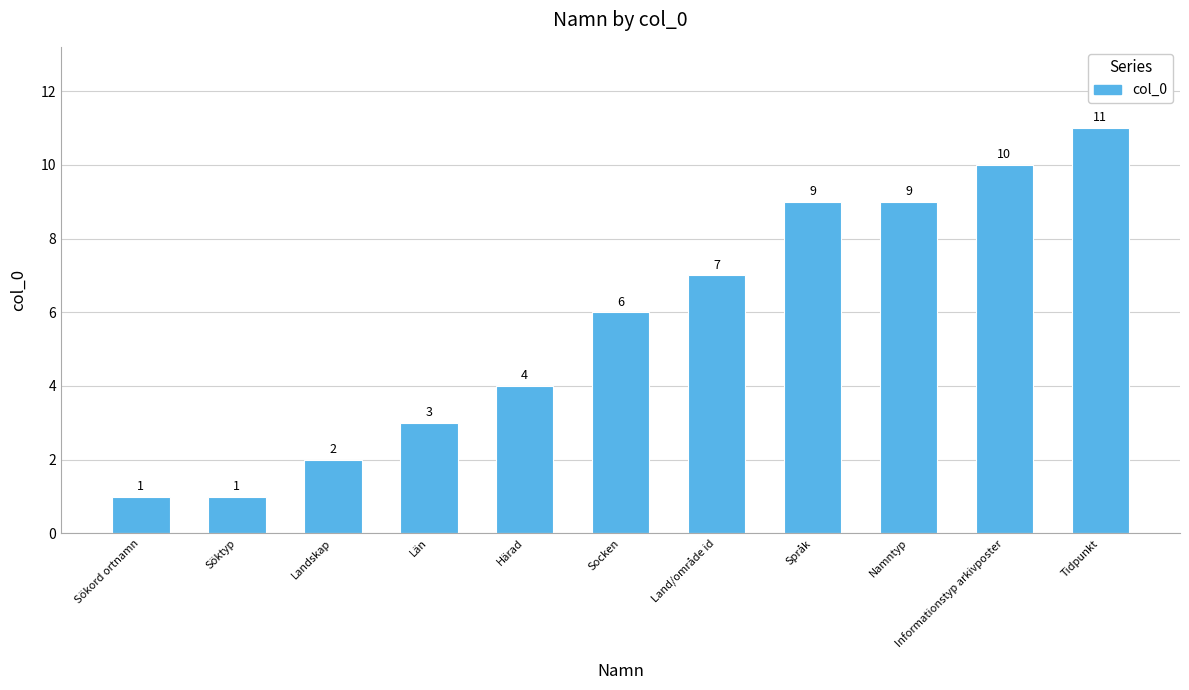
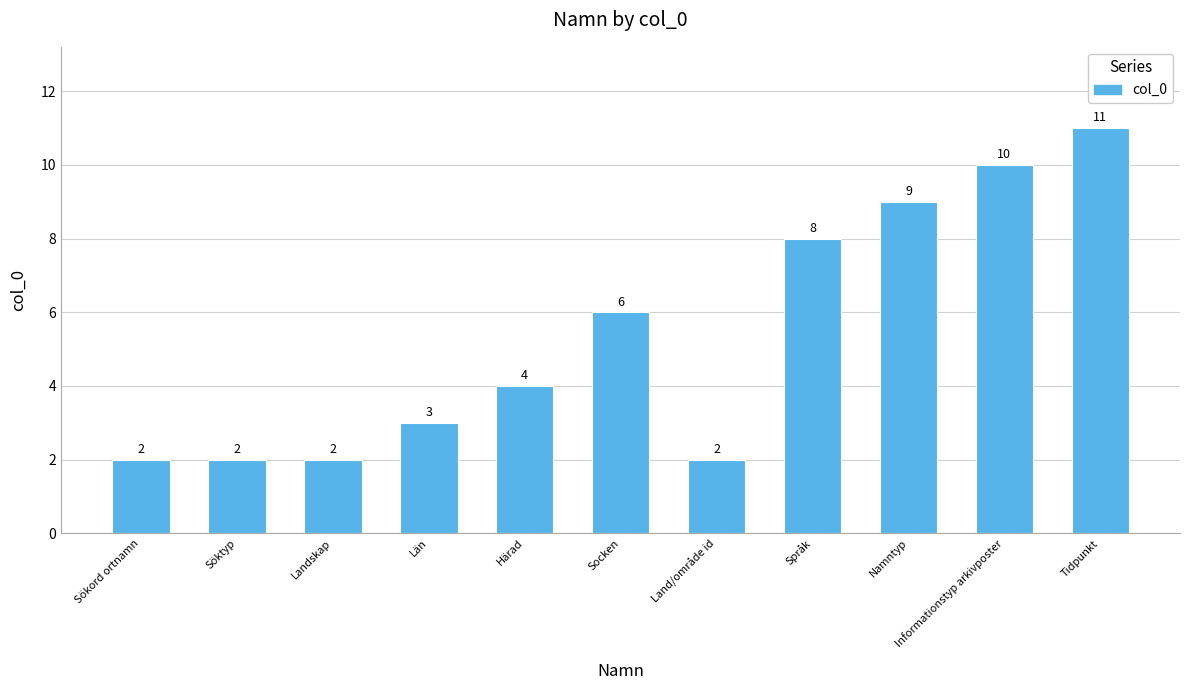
Sökord ortnamn: 1 -> 2
Söktyp: 1 -> 2
Land/område id: 7 -> 2
Språk: 9 -> 8
